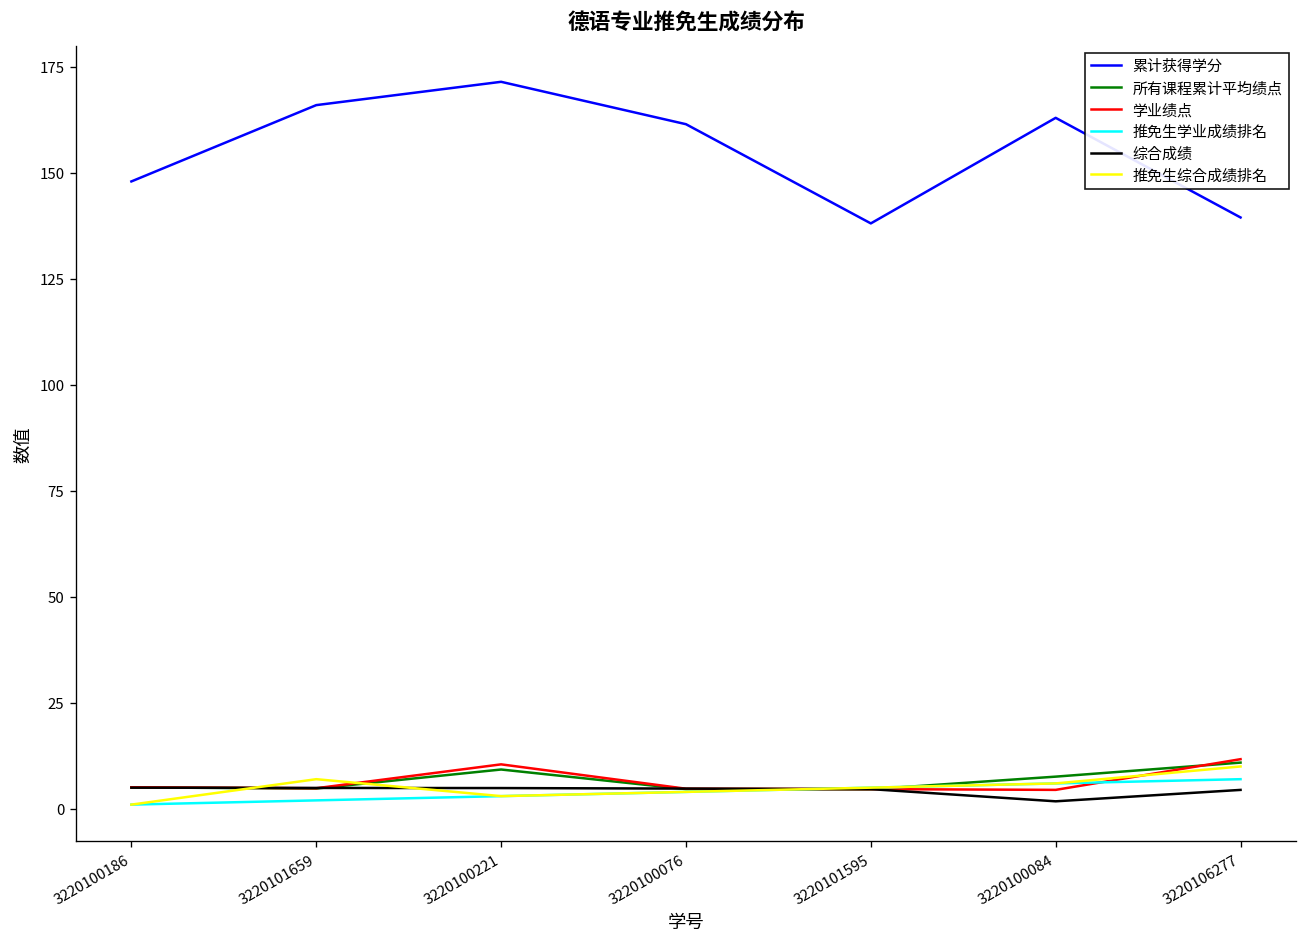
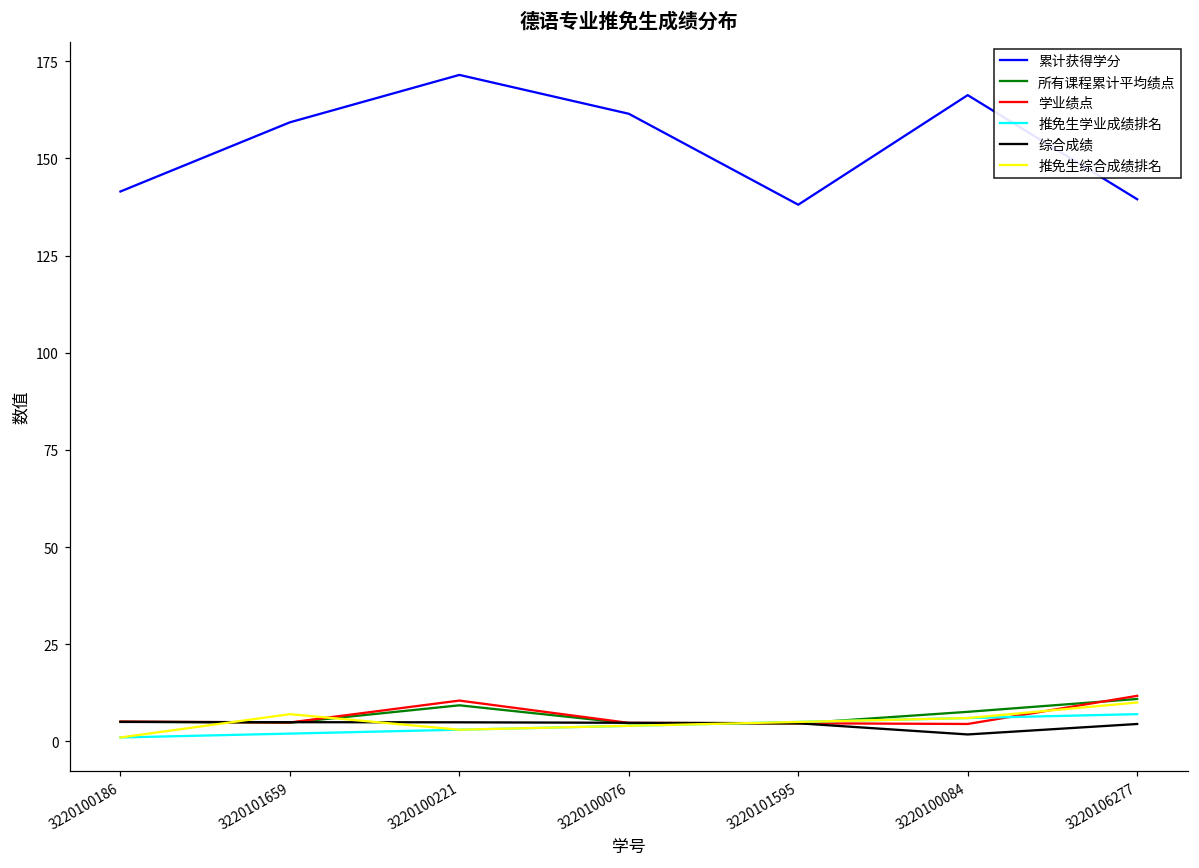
累计获得学分, 3220100186: 148 -> 142
累计获得学分, 3220101659: 166 -> 159
累计获得学分, 3220100084: 163 -> 166
